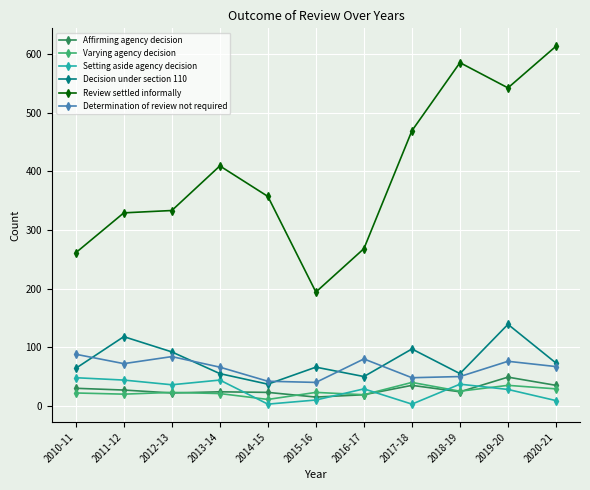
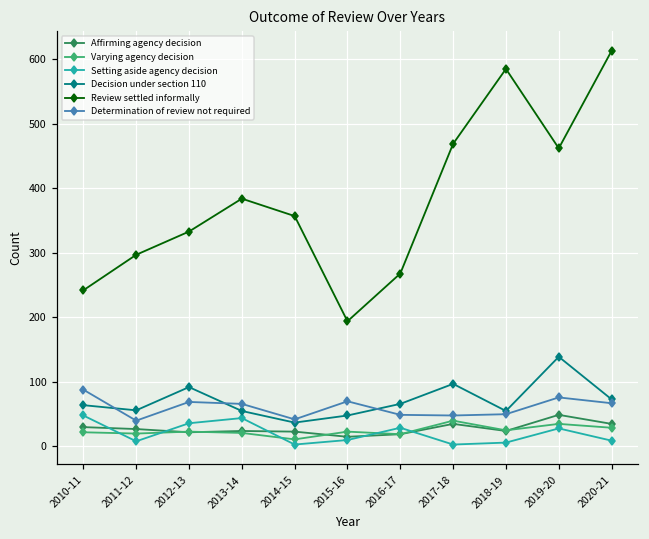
Review settled informally, 2010-11: 260 -> 240
Setting aside agency decision, 2011-12: 40 -> 10
Decision under section 110, 2011-12: 120 -> 60
Review settled informally, 2011-12: 330 -> 300
Determination of review not required, 2011-12: 70 -> 40
Determination of review not required, 2012-13: 80 -> 70
Review settled informally, 2013-14: 410 -> 380
Decision under section 110, 2015-16: 70 -> 50
Determination of review not required, 2015-16: 40 -> 70
Decision under section 110, 2016-17: 50 -> 70
Determination of review not required, 2016-17: 80 -> 50
Setting aside agency decision, 2018-19: 40 -> 10
Review settled informally, 2019-20: 540 -> 460
